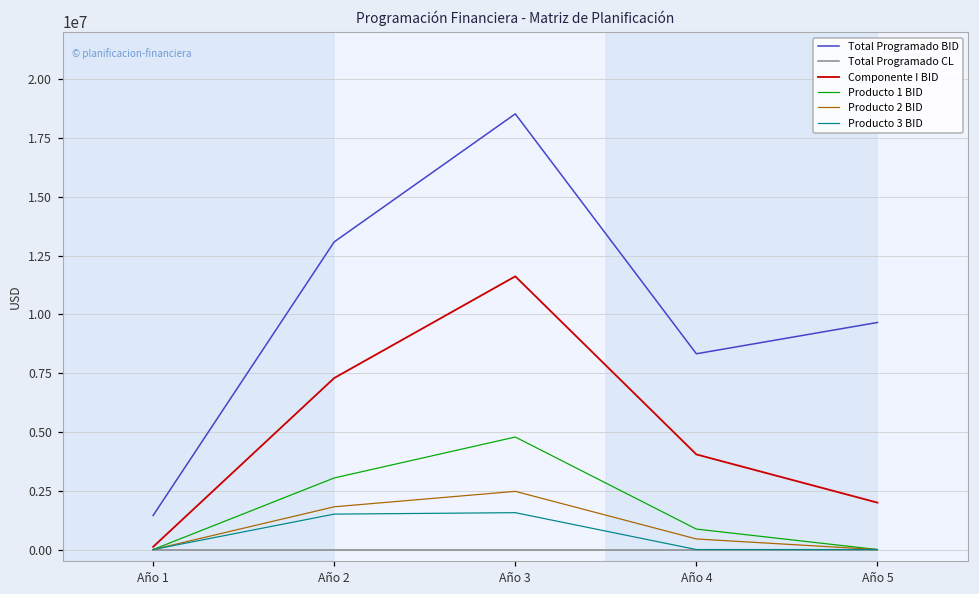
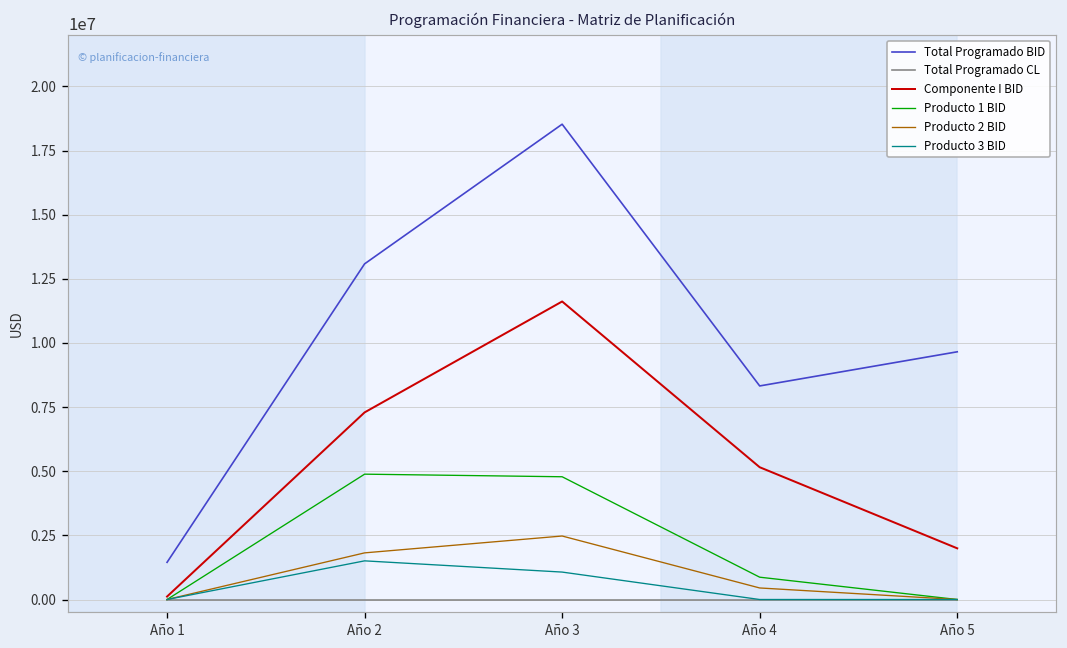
Producto 1 BID, Año 2: 3000000 -> 4900000
Producto 3 BID, Año 3: 1600000 -> 1100000
Componente I BID, Año 4: 4000000 -> 5200000
